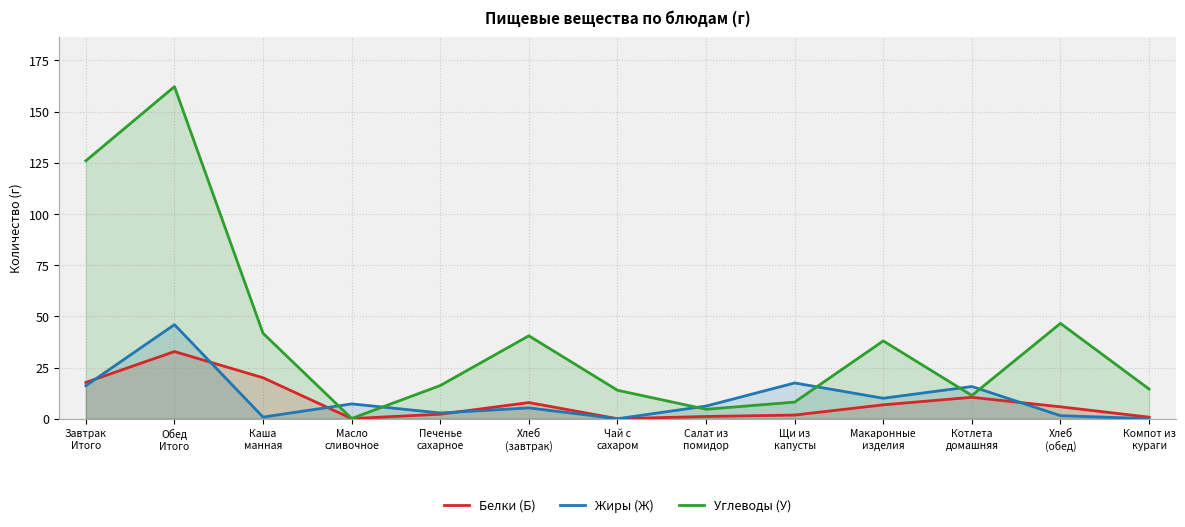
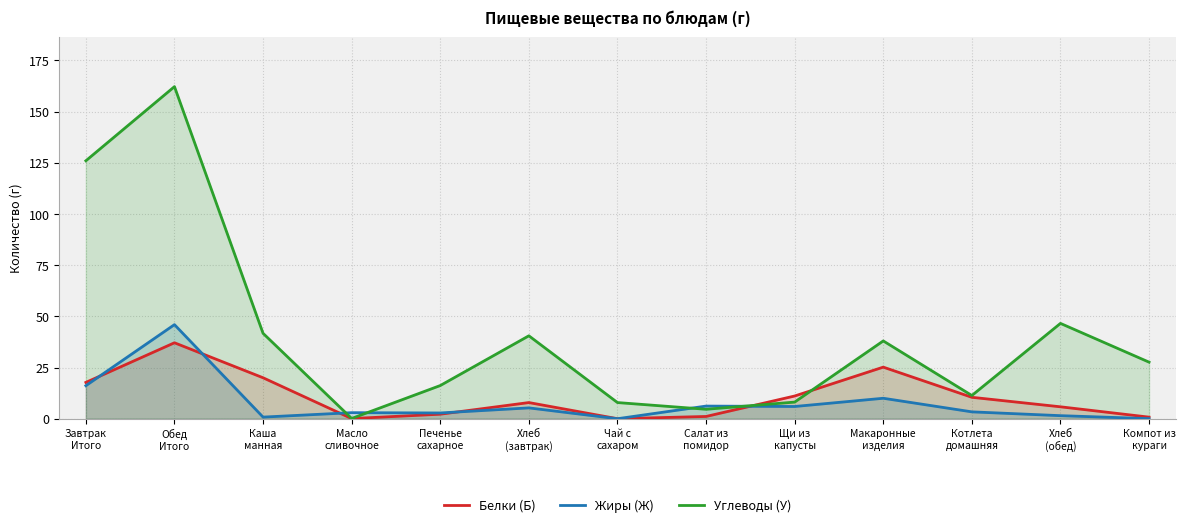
Белки (Б), Обед Итого: 33 -> 37
Жиры (Ж), Масло сливочное: 7 -> 3
Углеводы (У), Чай с сахаром: 14 -> 8
Белки (Б), Щи из капусты: 2 -> 11
Жиры (Ж), Щи из капусты: 17 -> 6
Белки (Б), Макаронные изделия: 7 -> 25
Жиры (Ж), Котлета домашняя: 16 -> 3
Углеводы (У), Компот из кураги: 15 -> 28
